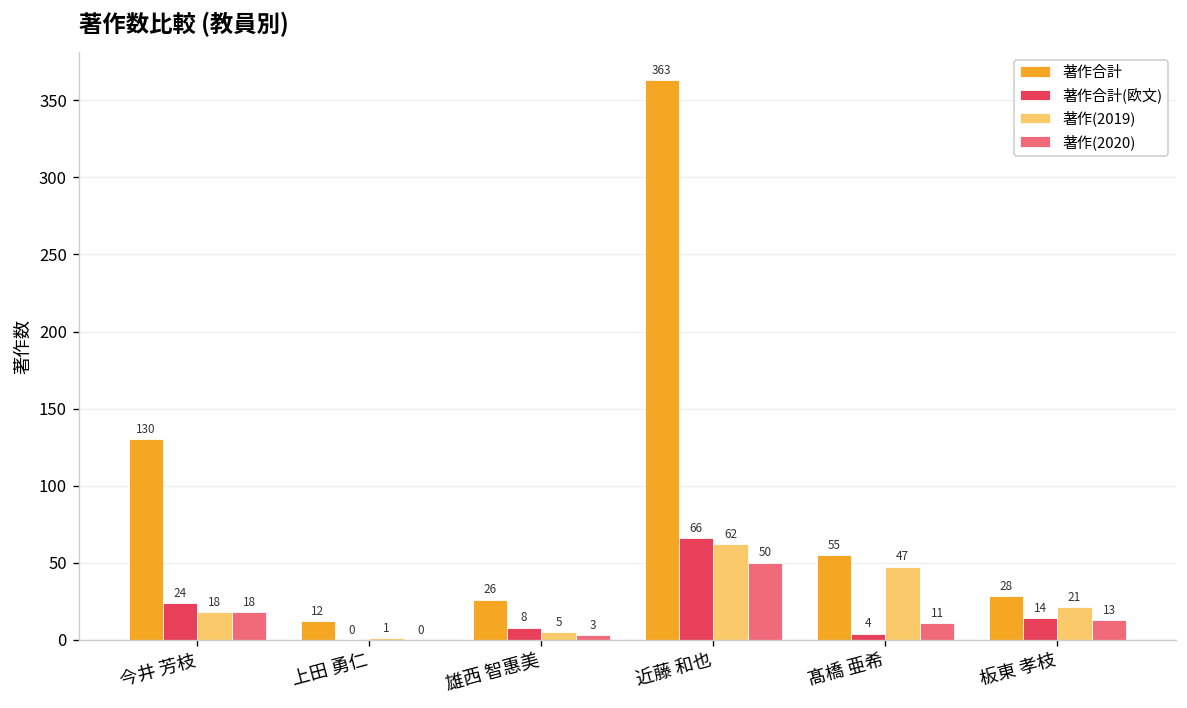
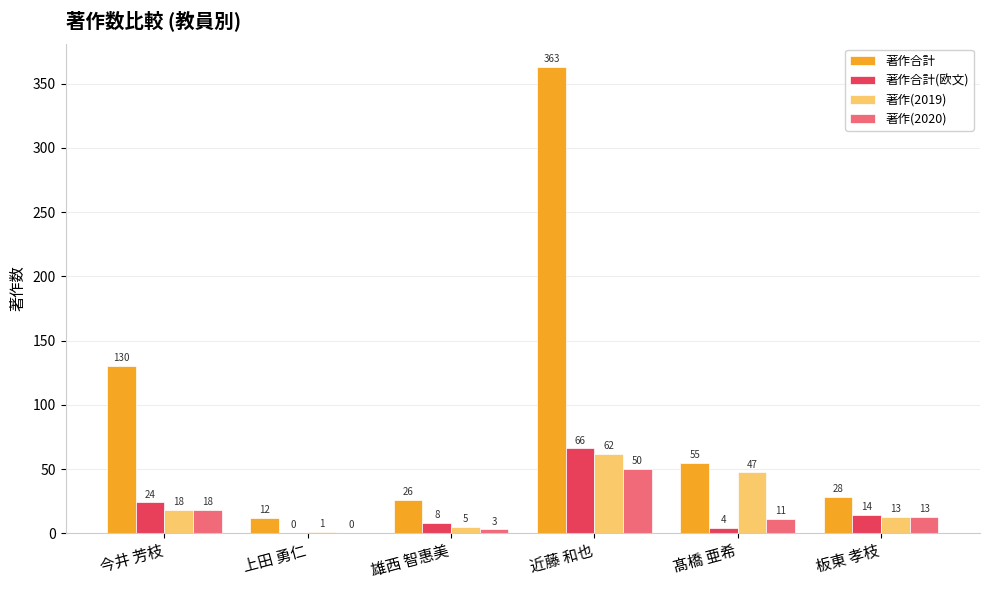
著作(2019), 板東 孝枝: 21 -> 13
